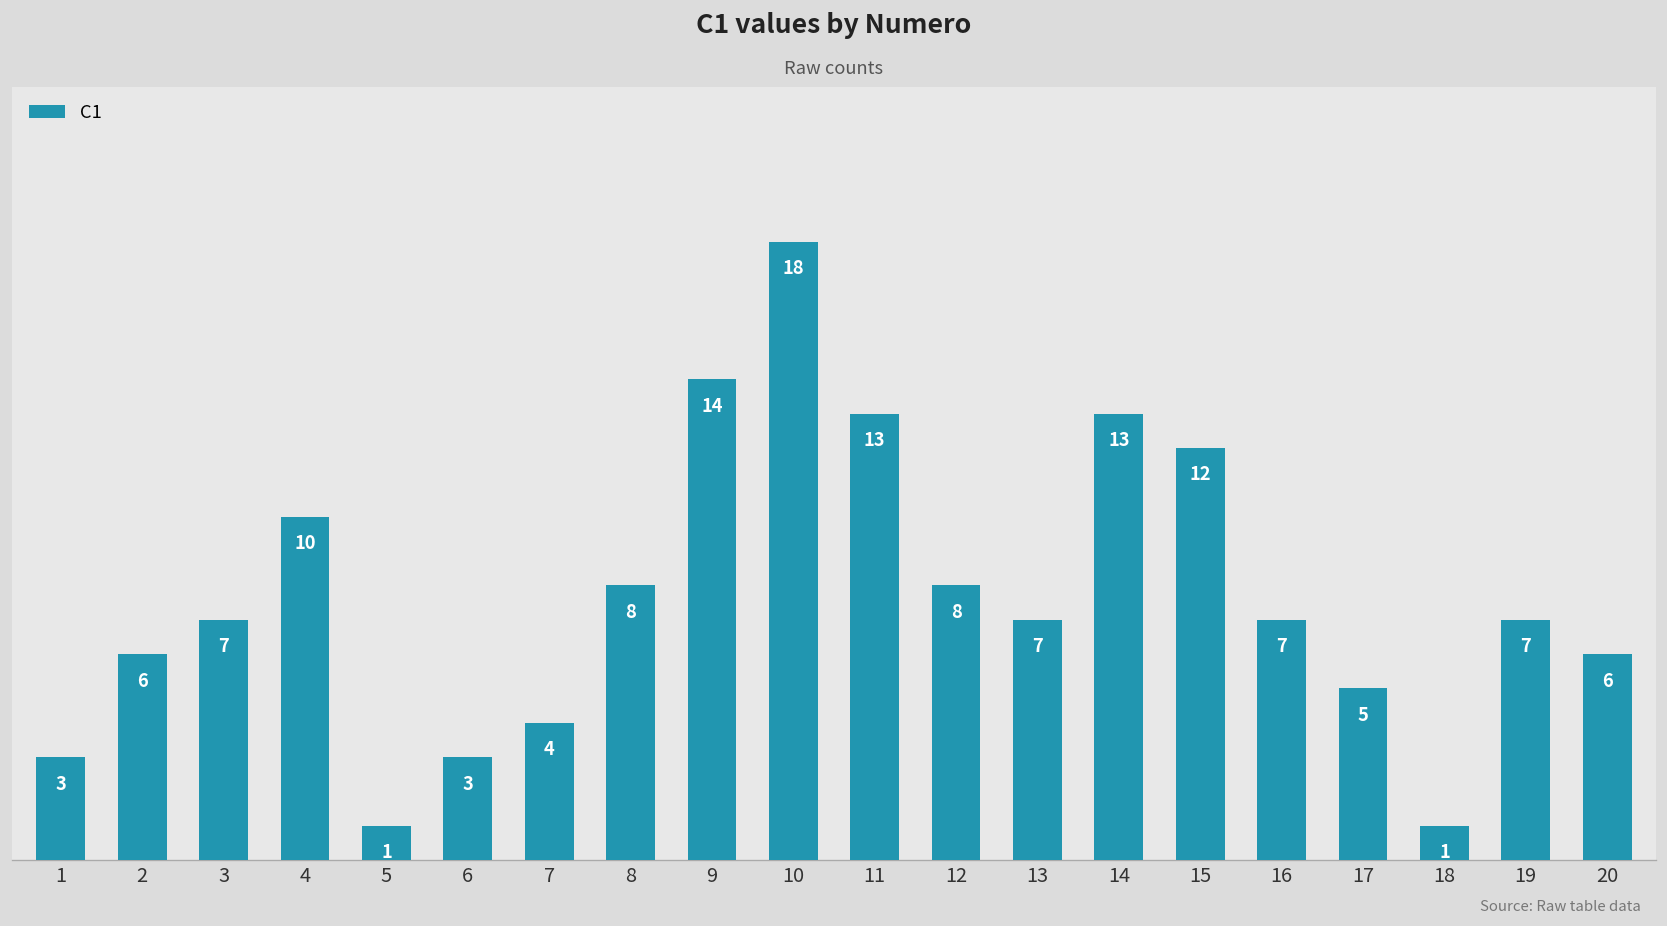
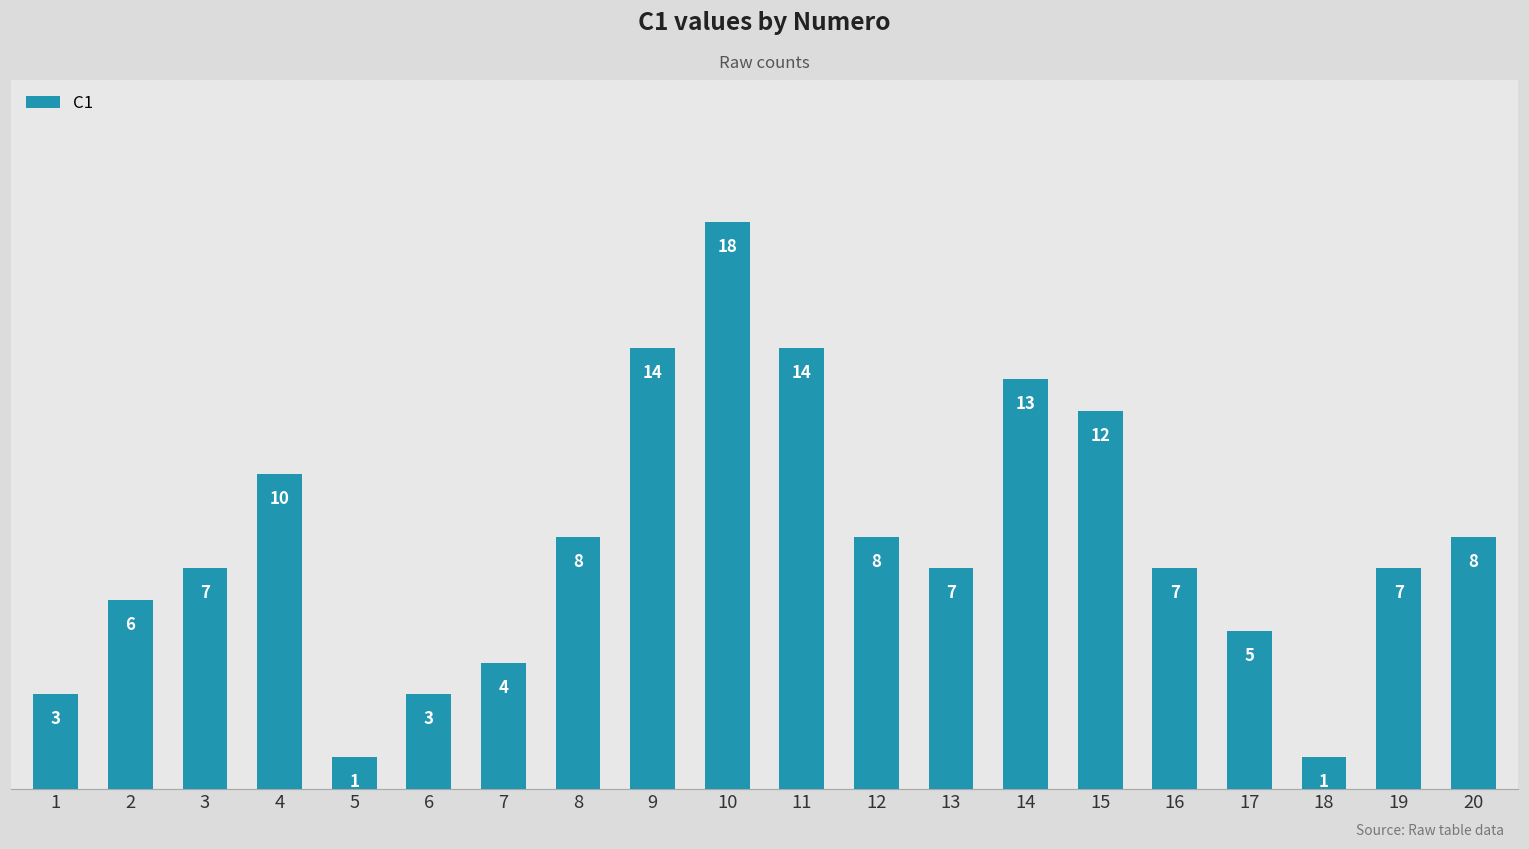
11: 13 -> 14
20: 6 -> 8
